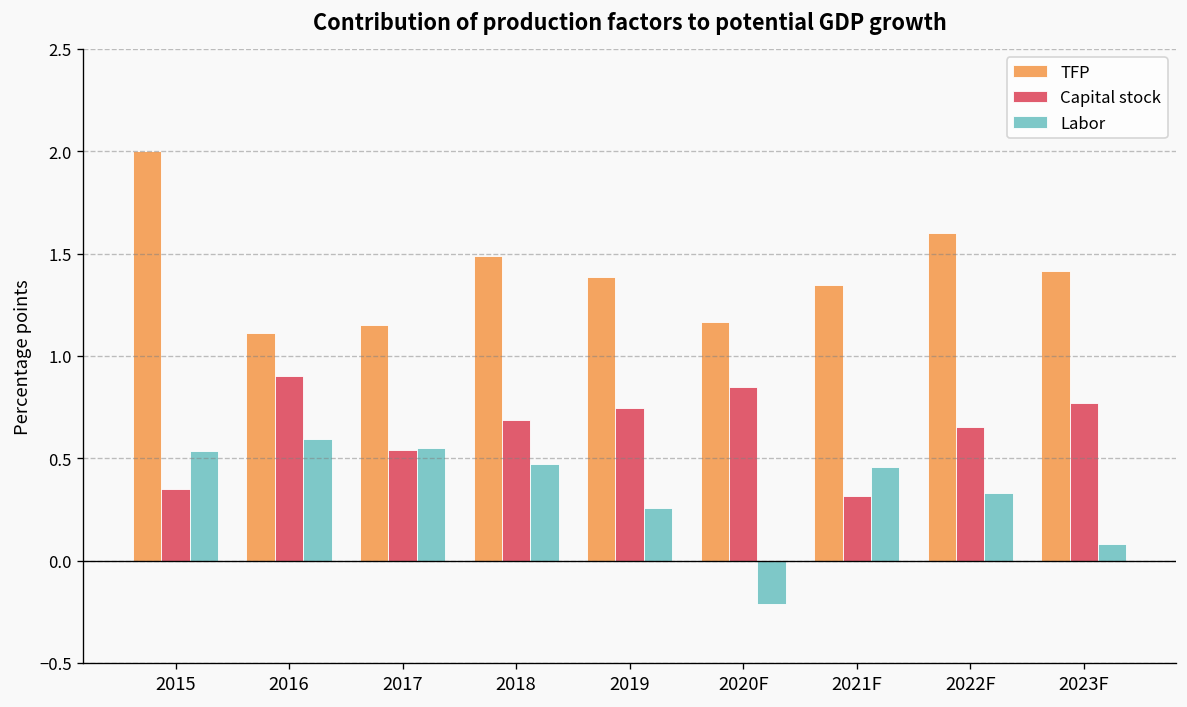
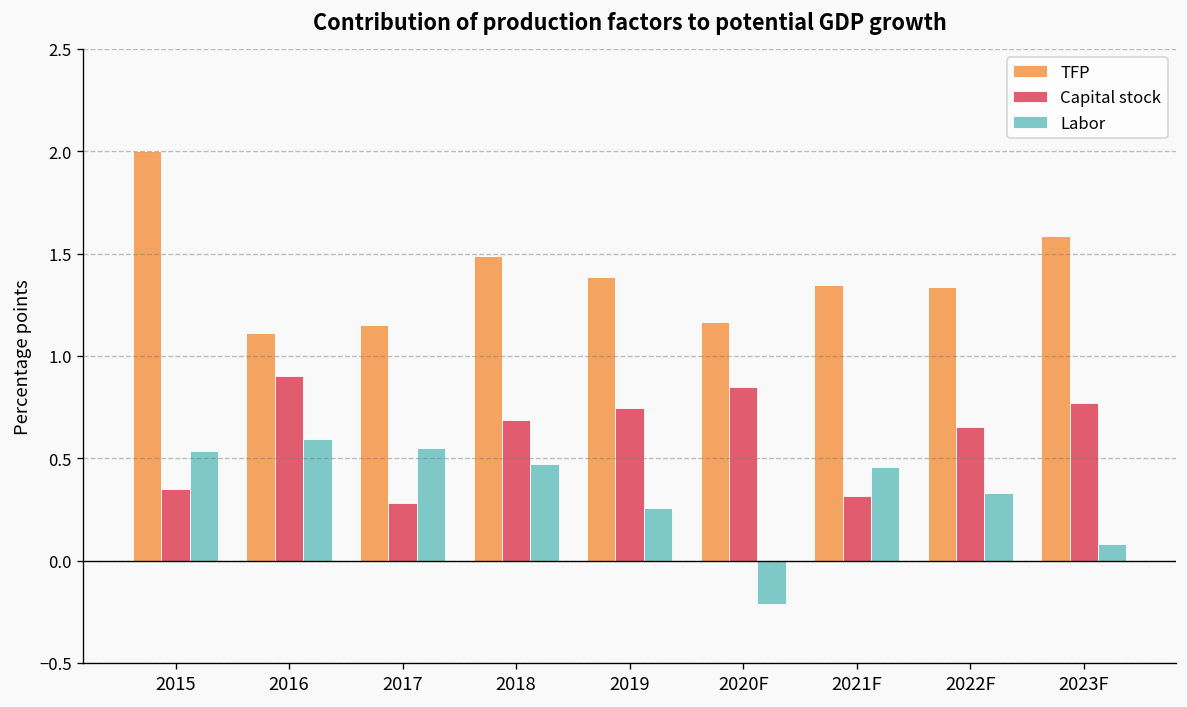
Capital stock, 2017: 0.54 -> 0.28
TFP, 2022F: 1.60 -> 1.34
TFP, 2023F: 1.42 -> 1.59
